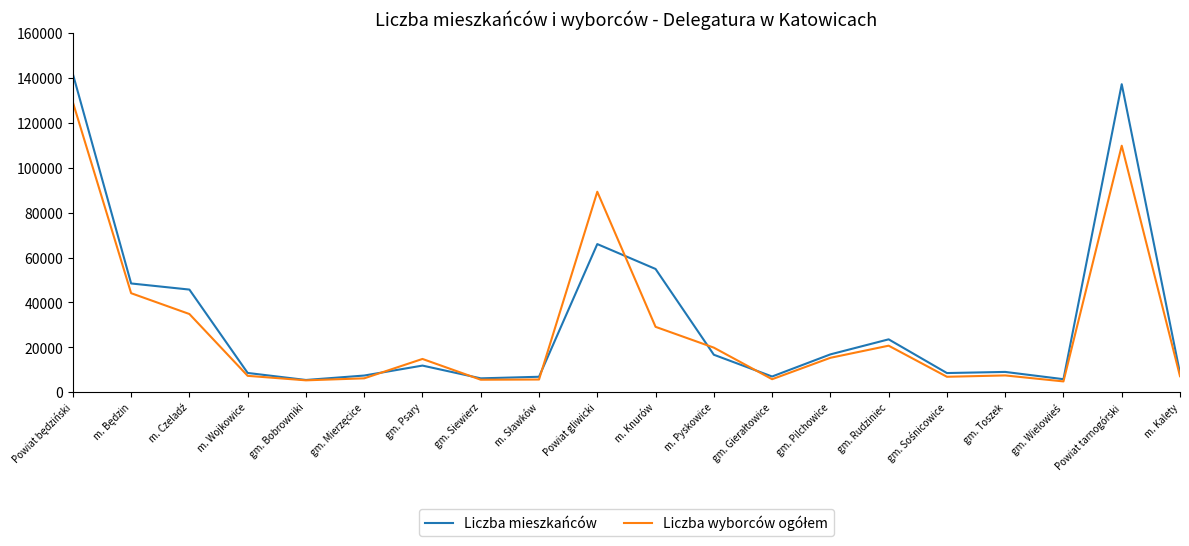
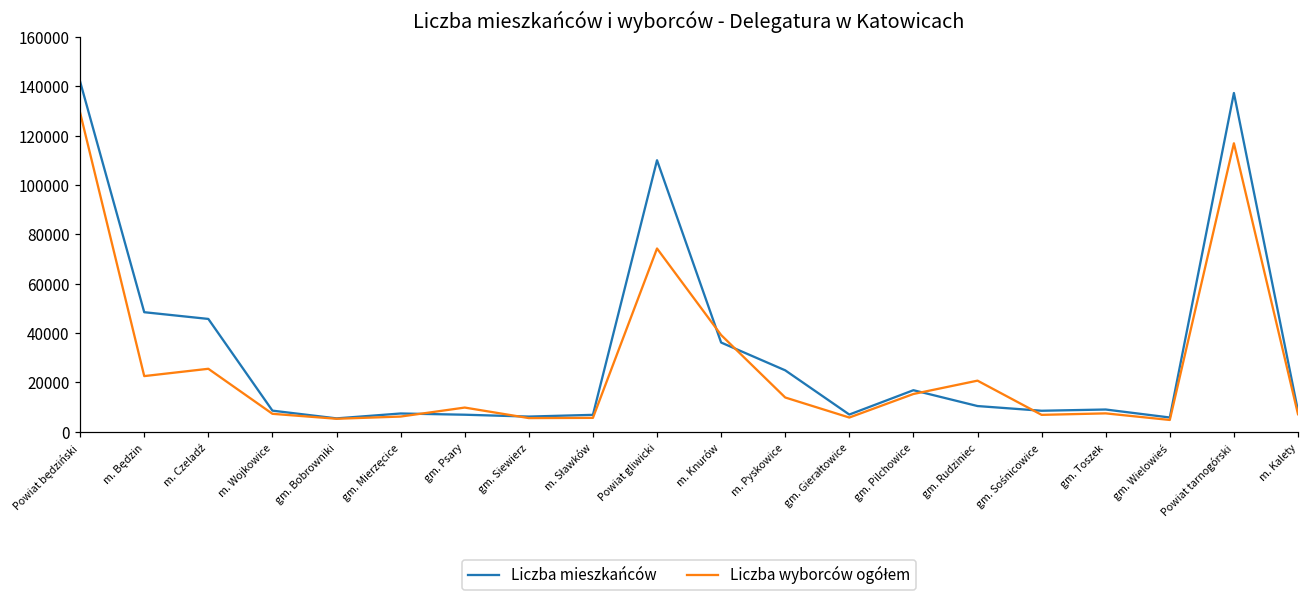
Liczba wyborców ogółem, m. Będzin: 44000 -> 23000
Liczba wyborców ogółem, m. Czeladź: 35000 -> 26000
Liczba mieszkańców, gm. Psary: 12000 -> 7000
Liczba wyborców ogółem, gm. Psary: 15000 -> 10000
Liczba mieszkańców, Powiat gliwicki: 66000 -> 110000
Liczba wyborców ogółem, Powiat gliwicki: 89000 -> 74000
Liczba mieszkańców, m. Knurów: 55000 -> 36000
Liczba wyborców ogółem, m. Knurów: 29000 -> 39000
Liczba mieszkańców, m. Pyskowice: 17000 -> 25000
Liczba wyborców ogółem, m. Pyskowice: 20000 -> 14000
Liczba mieszkańców, gm. Rudziniec: 24000 -> 10000
Liczba wyborców ogółem, Powiat tarnogórski: 110000 -> 117000
